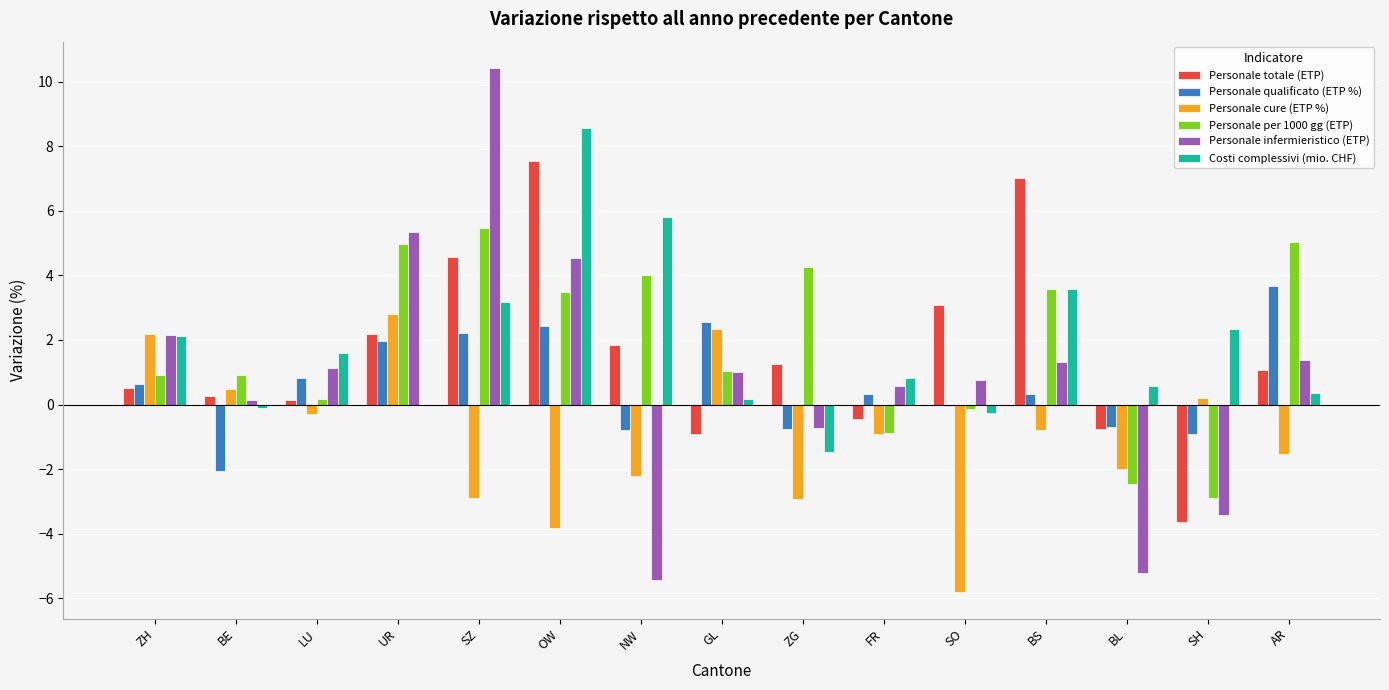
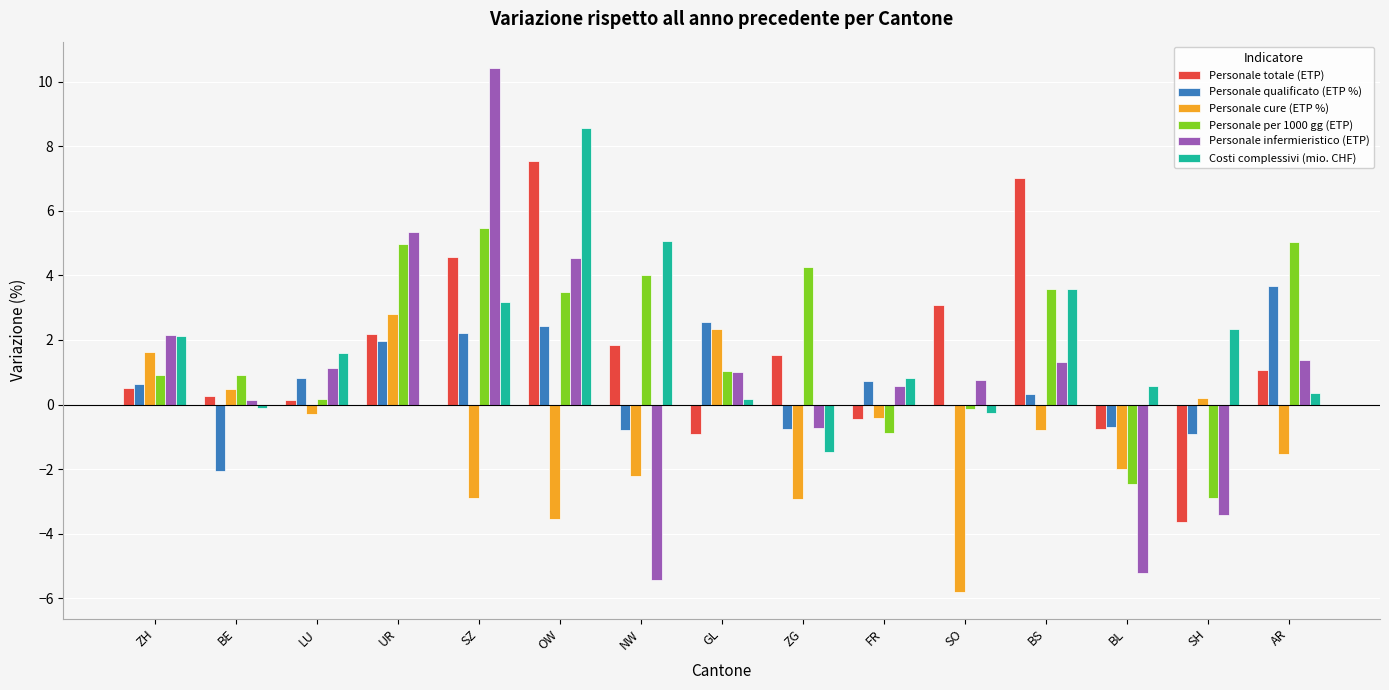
Personale cure (ETP %), ZH: 2.2 -> 1.6
Personale cure (ETP %), OW: -3.8 -> -3.6
Costi complessivi (mio. CHF), NW: 5.8 -> 5.1
Personale totale (ETP), ZG: 1.3 -> 1.5
Personale qualificato (ETP %), FR: 0.3 -> 0.7
Personale cure (ETP %), FR: -0.9 -> -0.4
